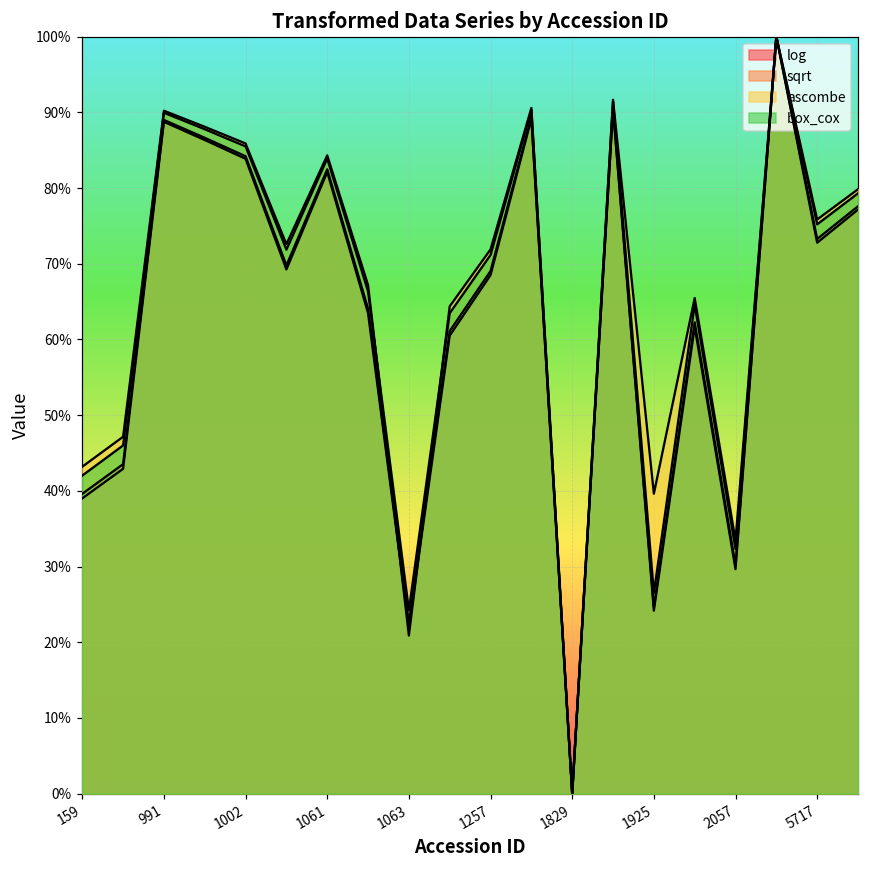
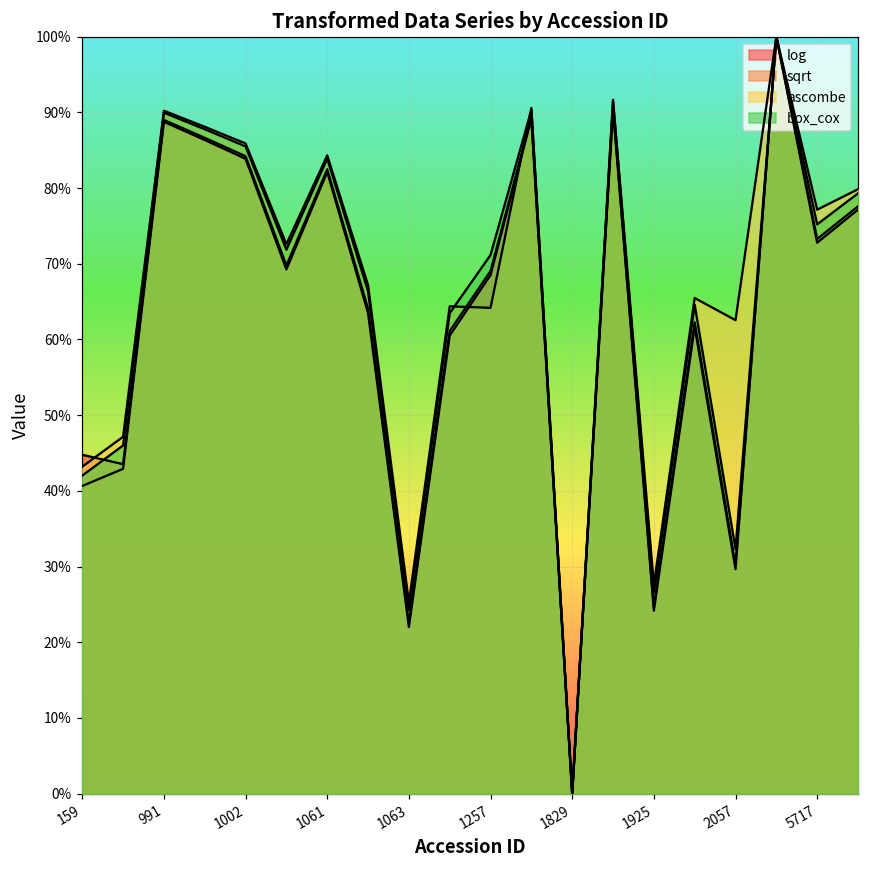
log, 159: 40% -> 45%
sqrt, 159: 39% -> 41%
ascombe, 1063: 21% -> 25%
ascombe, 1257: 72% -> 64%
ascombe, 1925: 40% -> 28%
ascombe, 2057: 33% -> 63%
ascombe, 5717: 76% -> 77%
